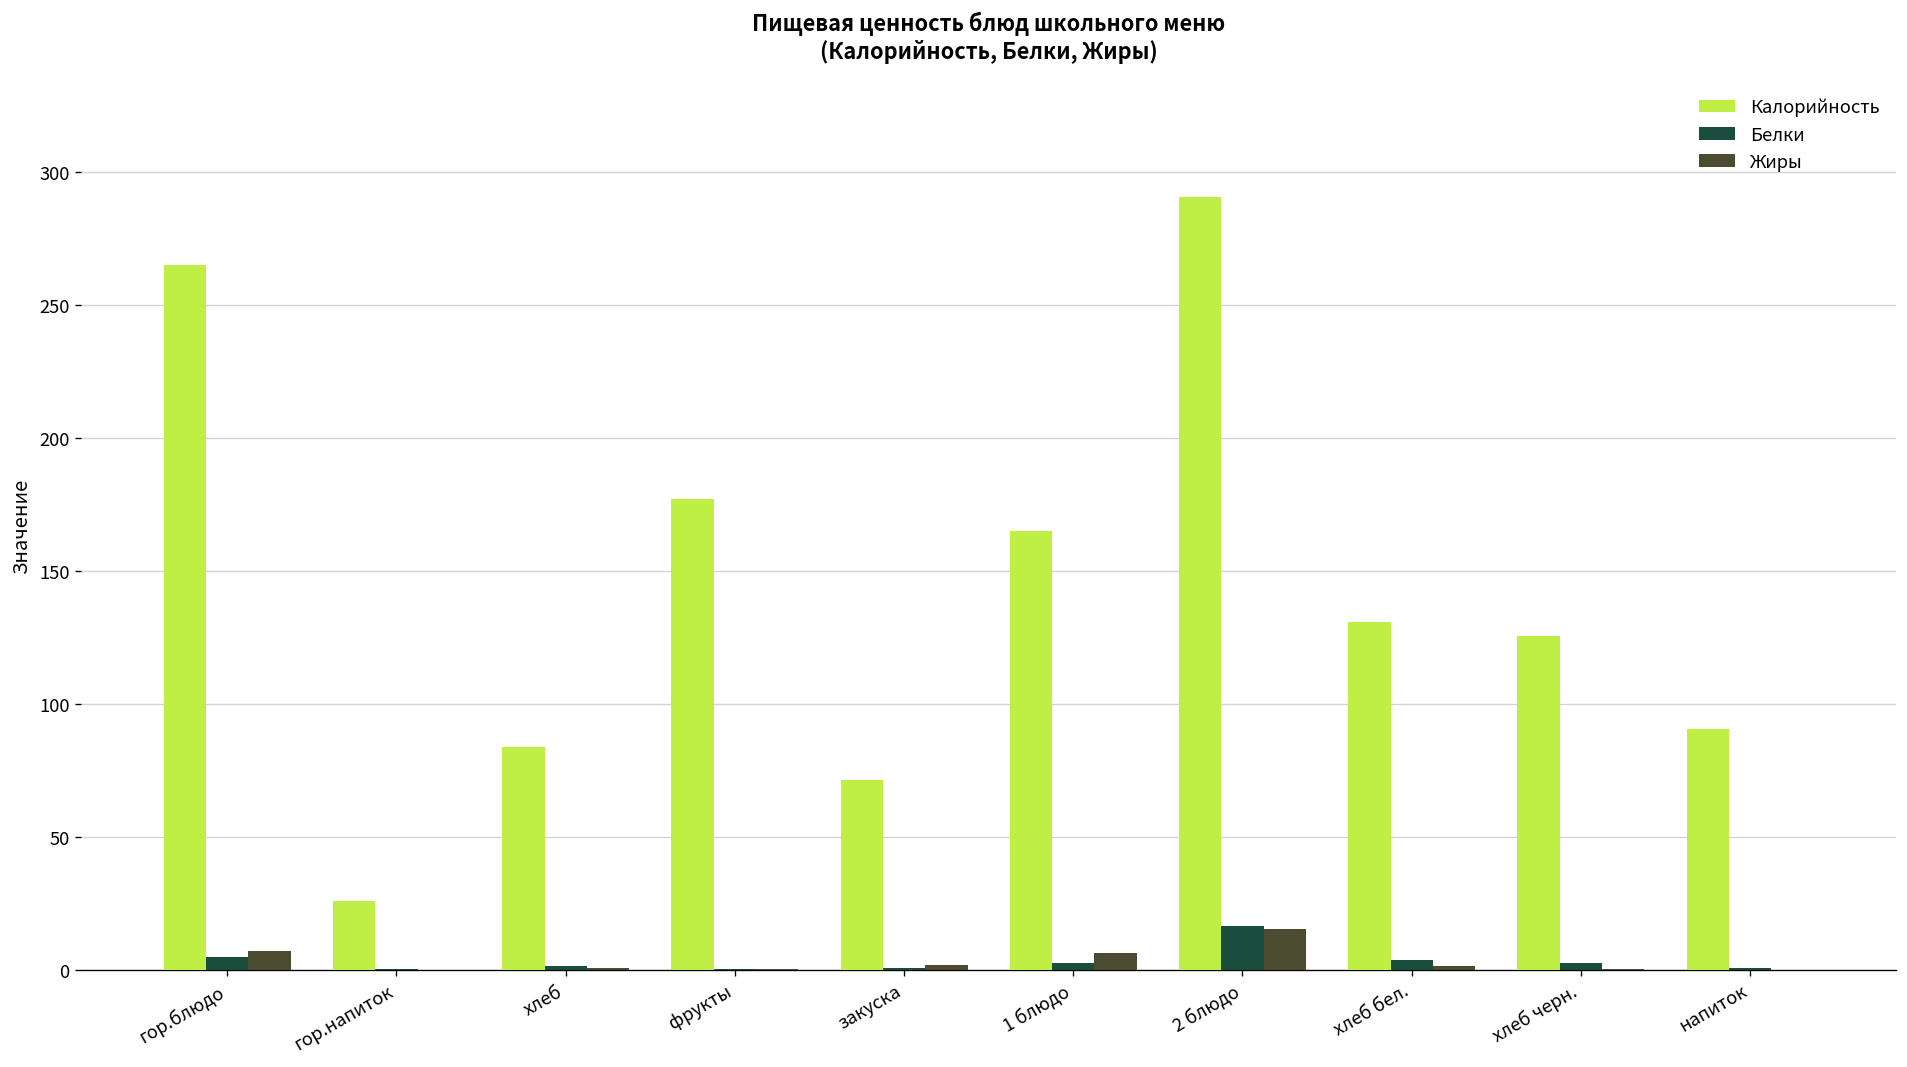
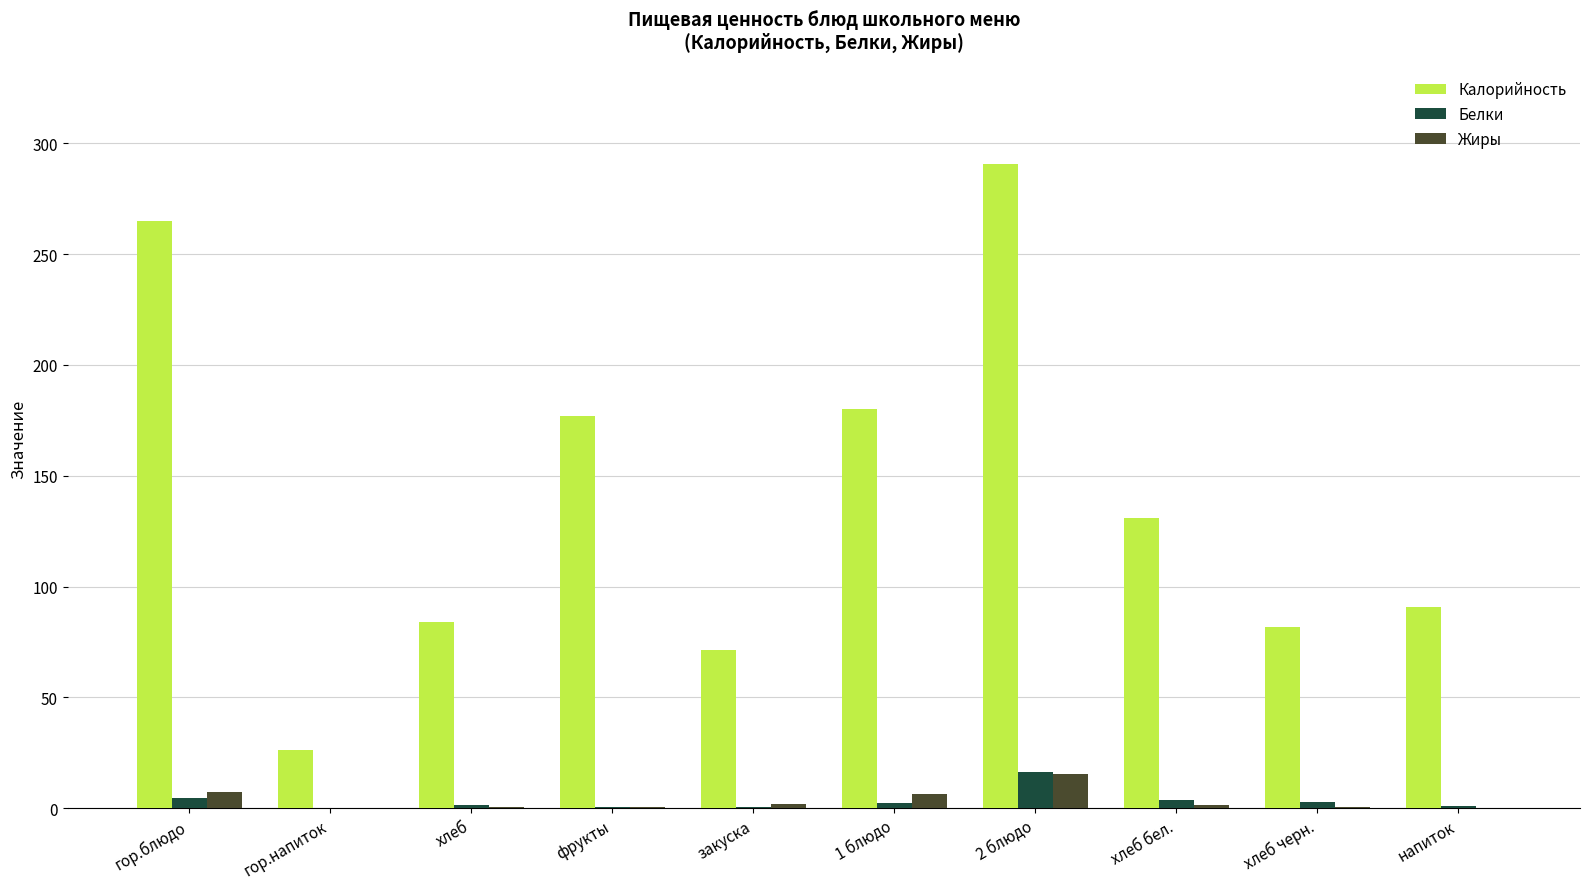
Калорийность, 1 блюдо: 165 -> 180
Калорийность, хлеб черн.: 126 -> 82
